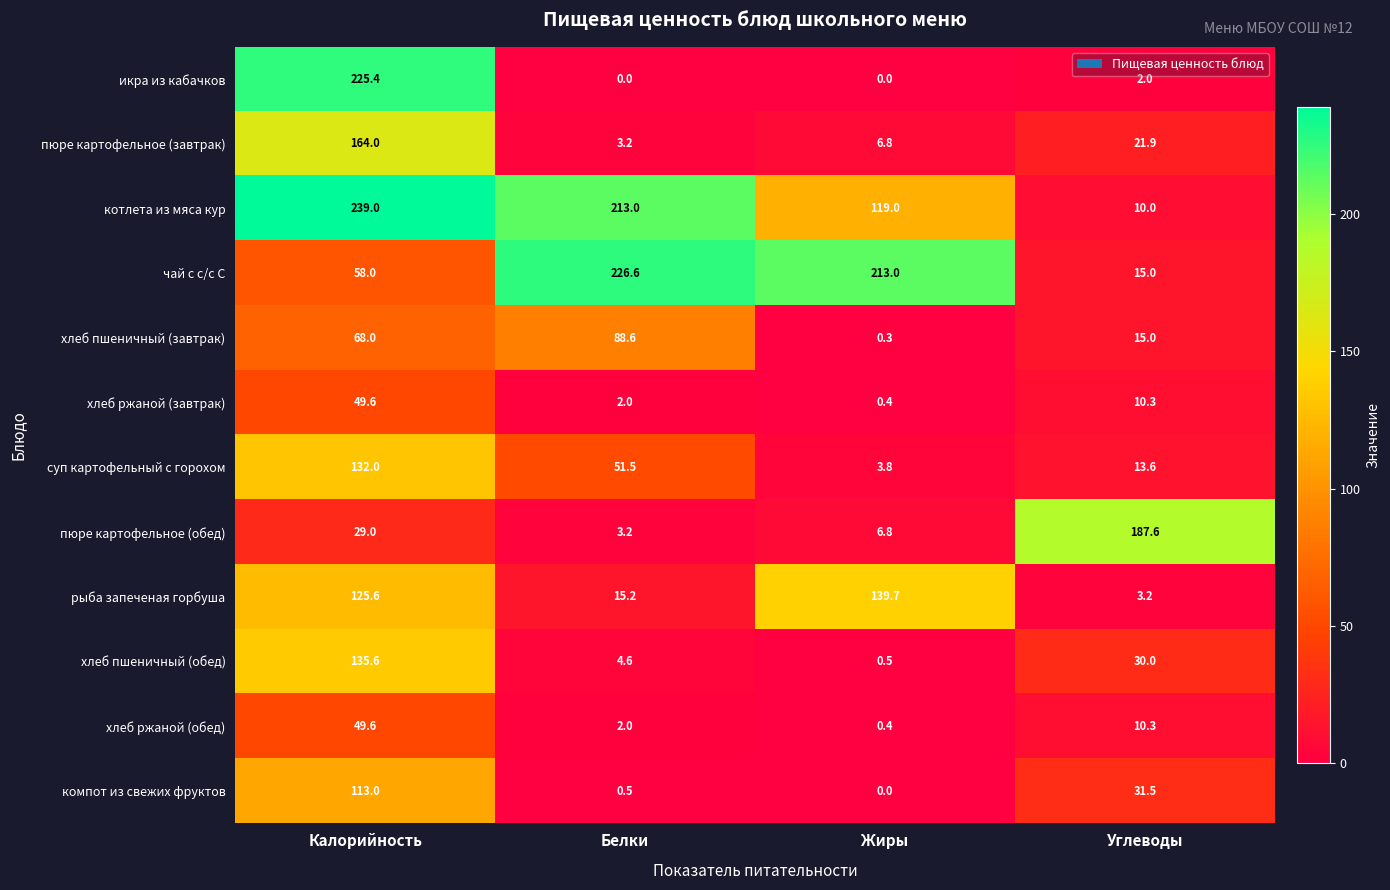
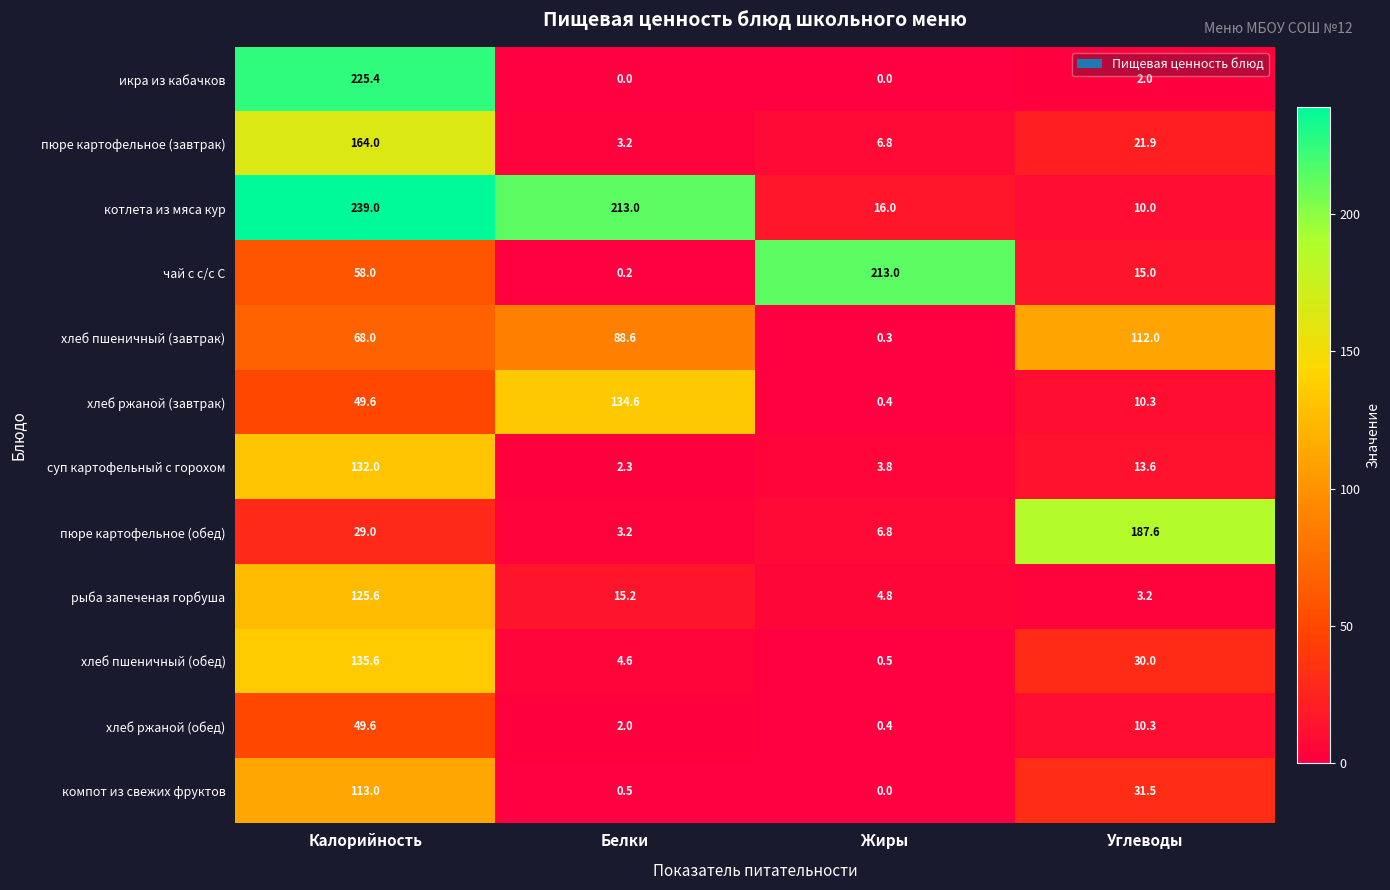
котлета из мяса кур, Жиры: 119.0 -> 16.0
чай с с/с С, Белки: 226.6 -> 0.2
хлеб пшеничный (завтрак), Углеводы: 15.0 -> 112.0
хлеб ржаной (завтрак), Белки: 2.0 -> 134.6
суп картофельный с горохом, Белки: 51.5 -> 2.3
рыба запеченая горбуша, Жиры: 139.7 -> 4.8
